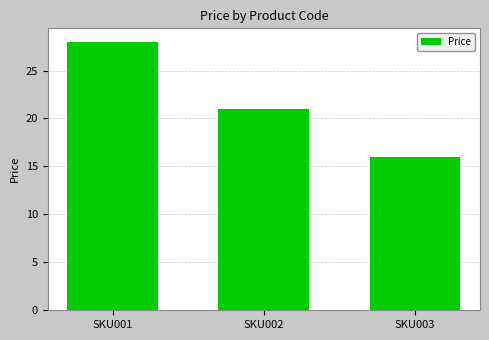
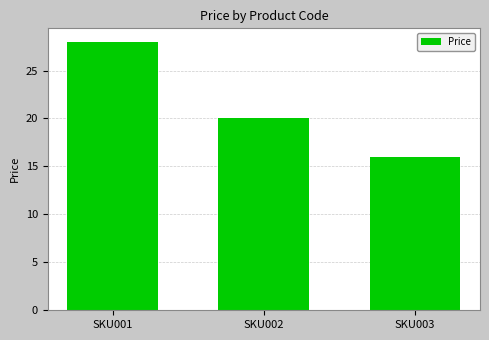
SKU002: 21 -> 20
